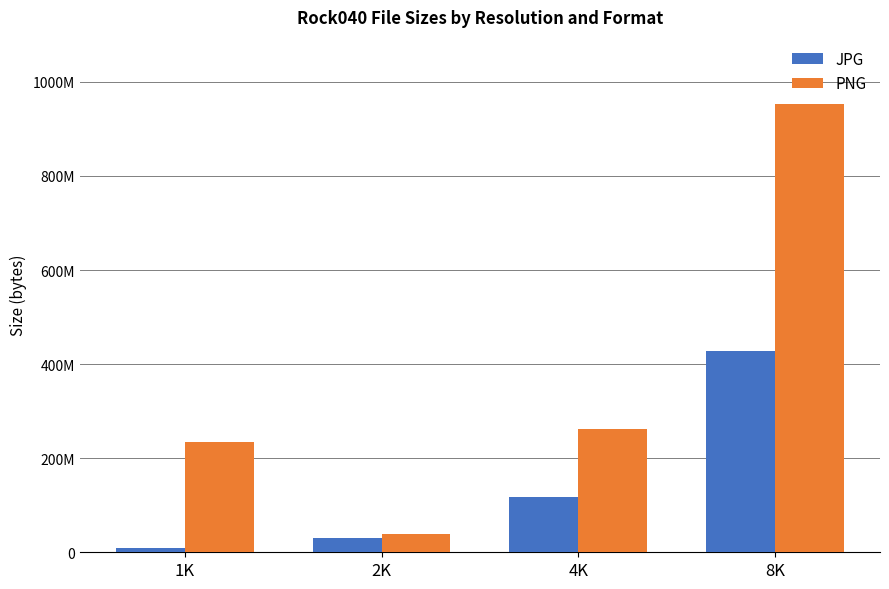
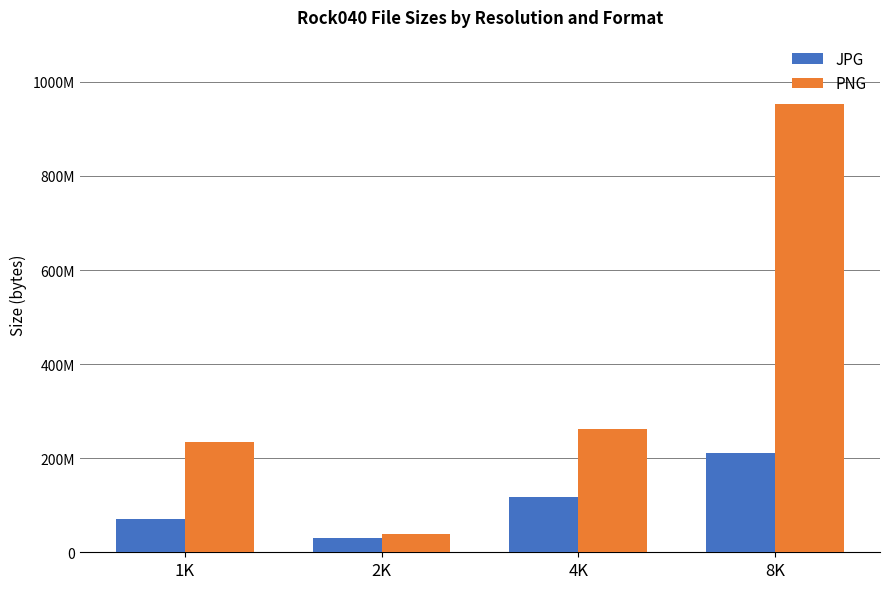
JPG, 1K: 10000000 -> 70000000
JPG, 8K: 430000000 -> 210000000
